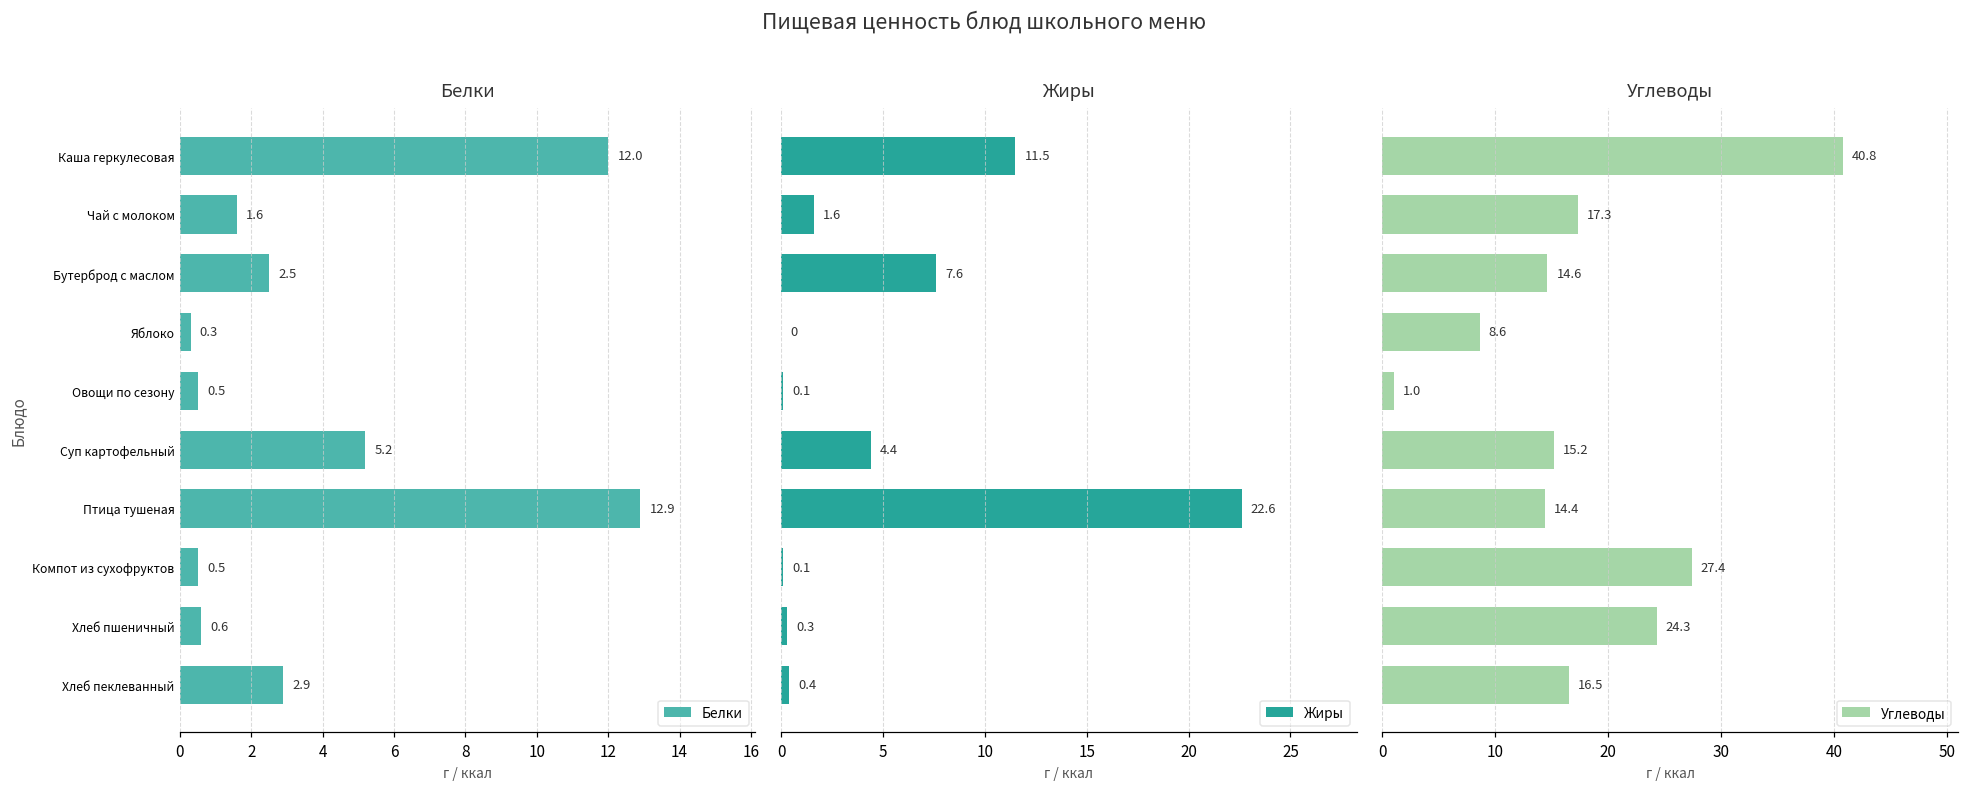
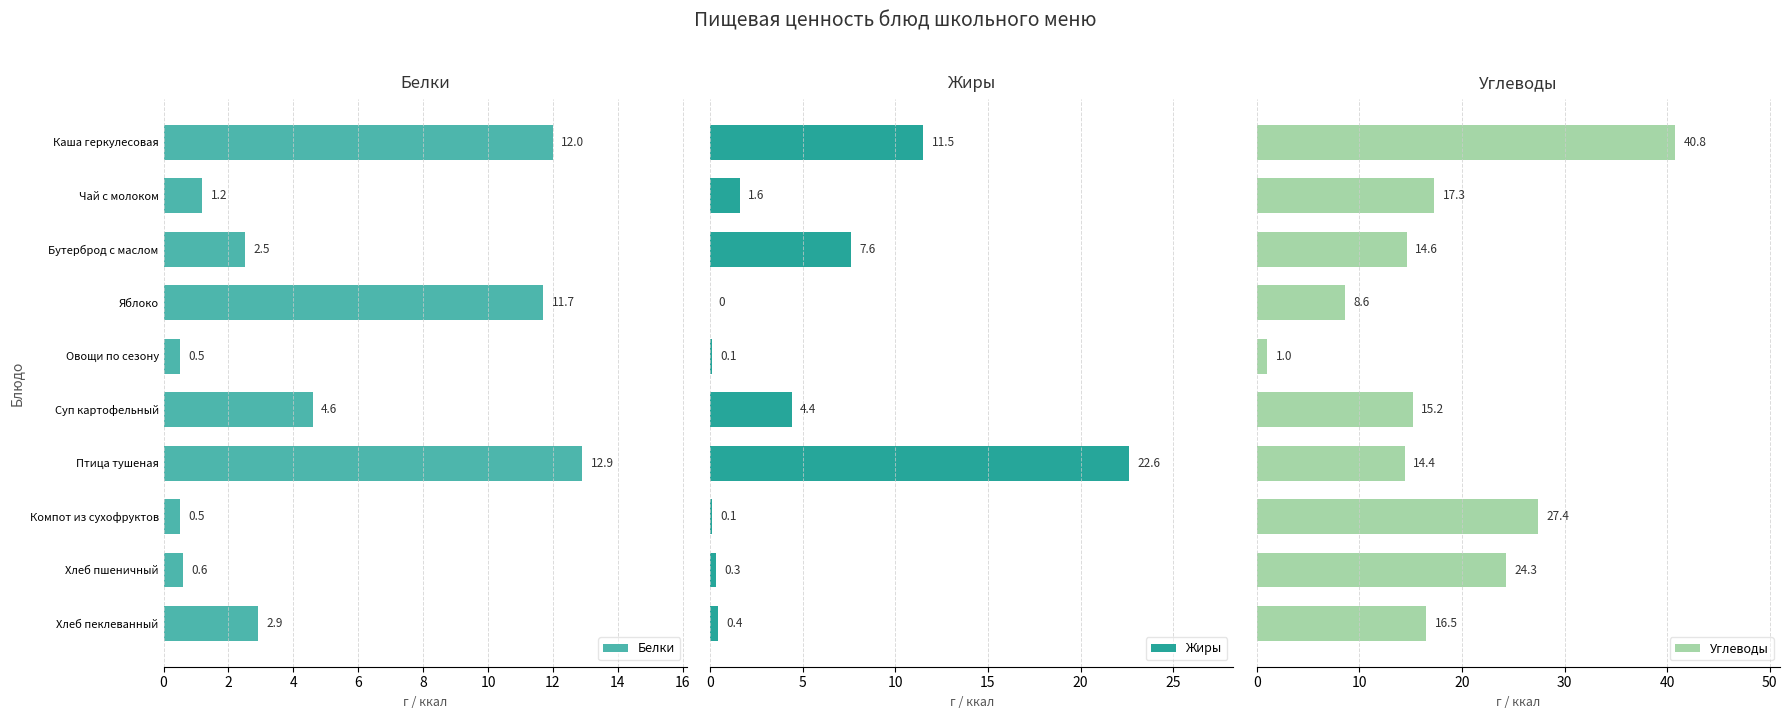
Белки, Чай с молоком: 1.6 -> 1.2
Белки, Яблоко: 0.3 -> 11.7
Белки, Суп картофельный: 5.2 -> 4.6
